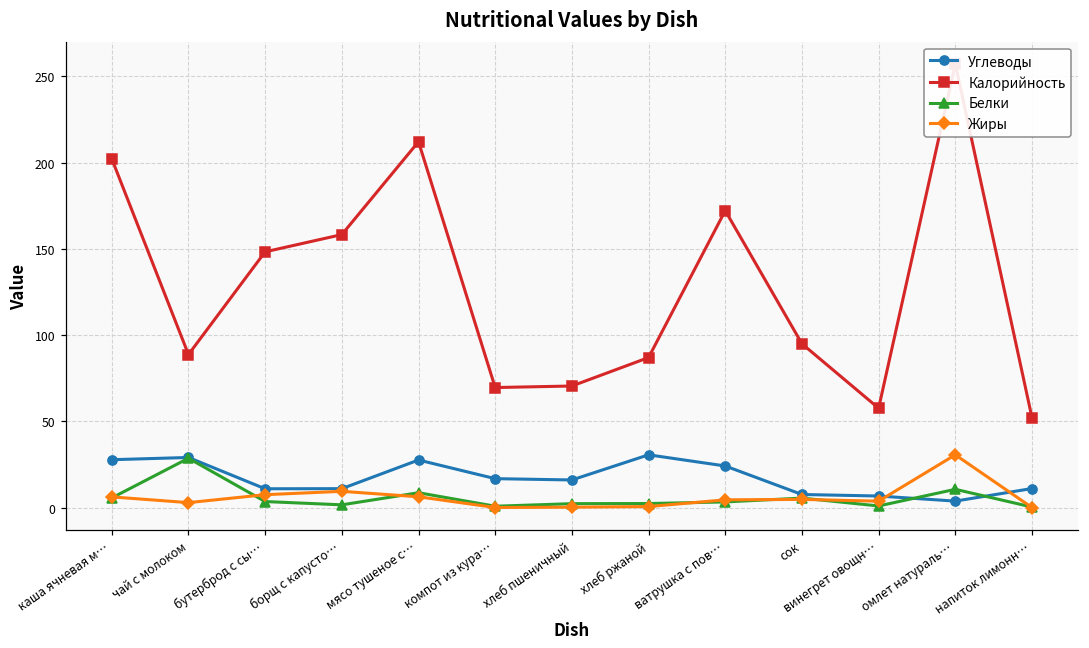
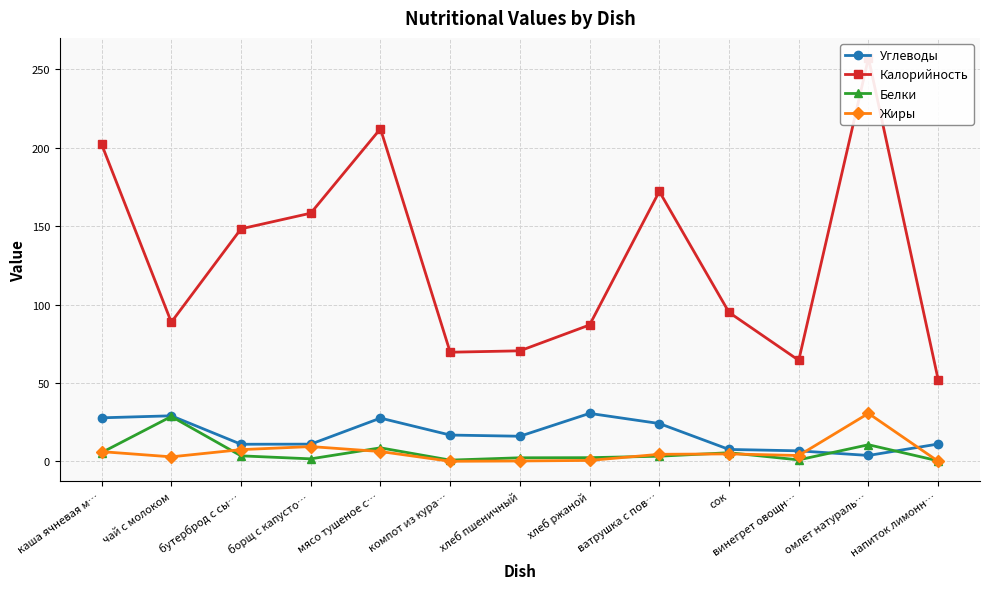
Калорийность, винегрет овощн…: 58 -> 64
